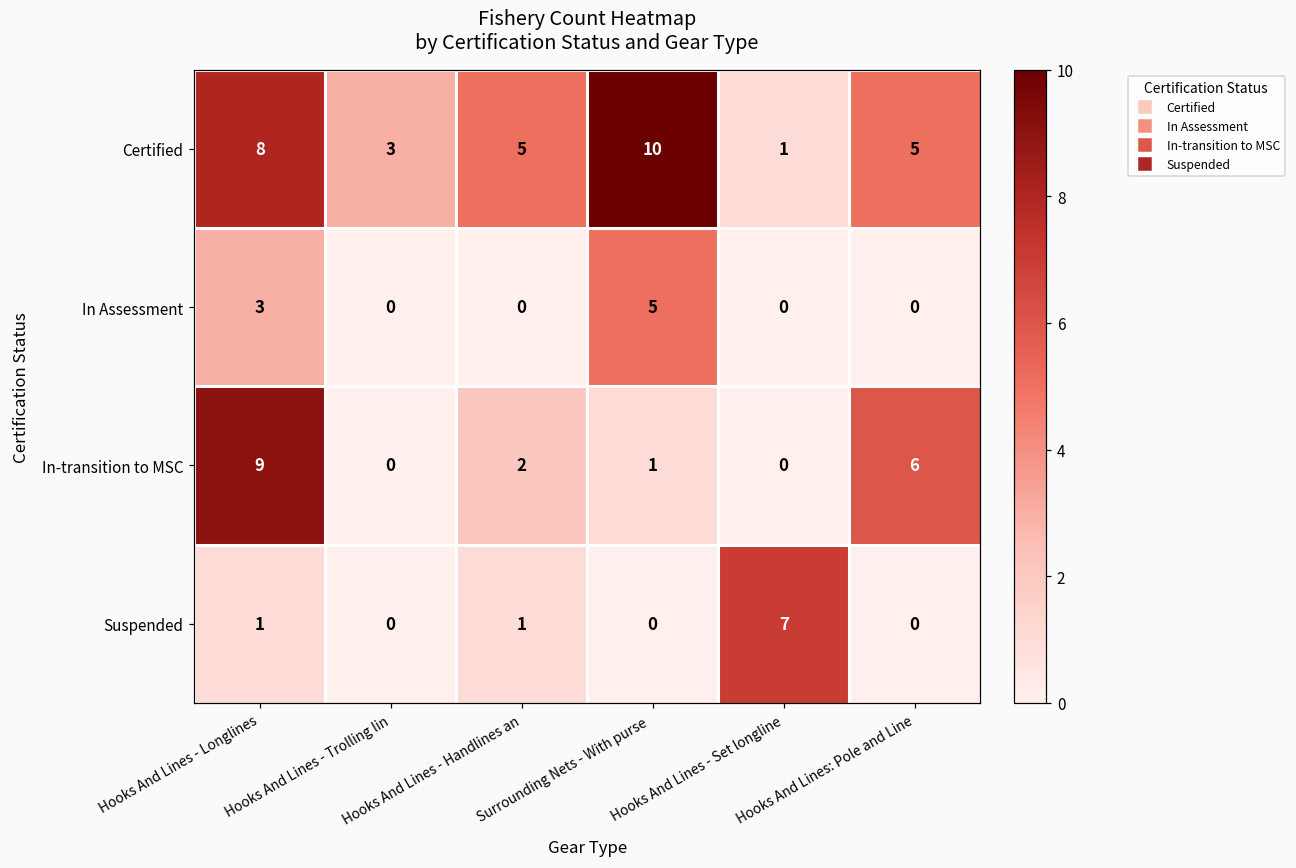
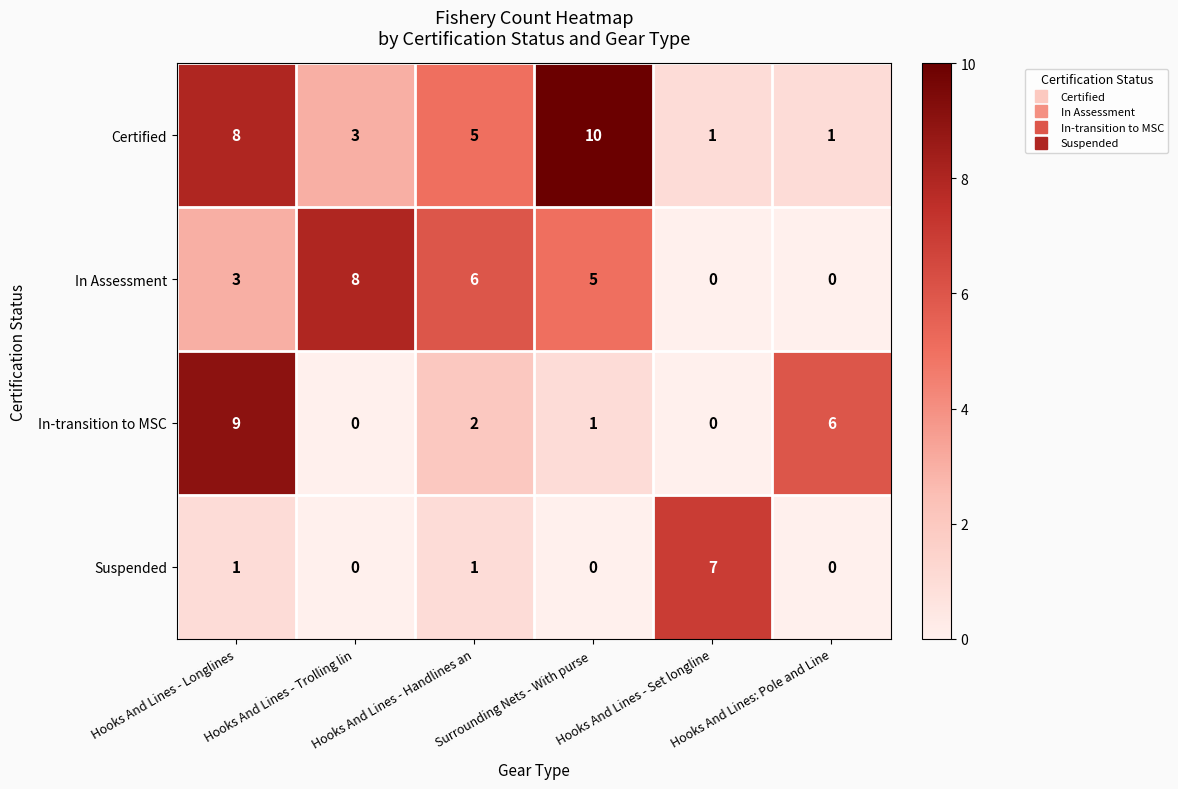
Certified, Hooks And Lines: Pole and Line: 5 -> 1
In Assessment, Hooks And Lines - Trolling lin: 0 -> 8
In Assessment, Hooks And Lines - Handlines an: 0 -> 6
